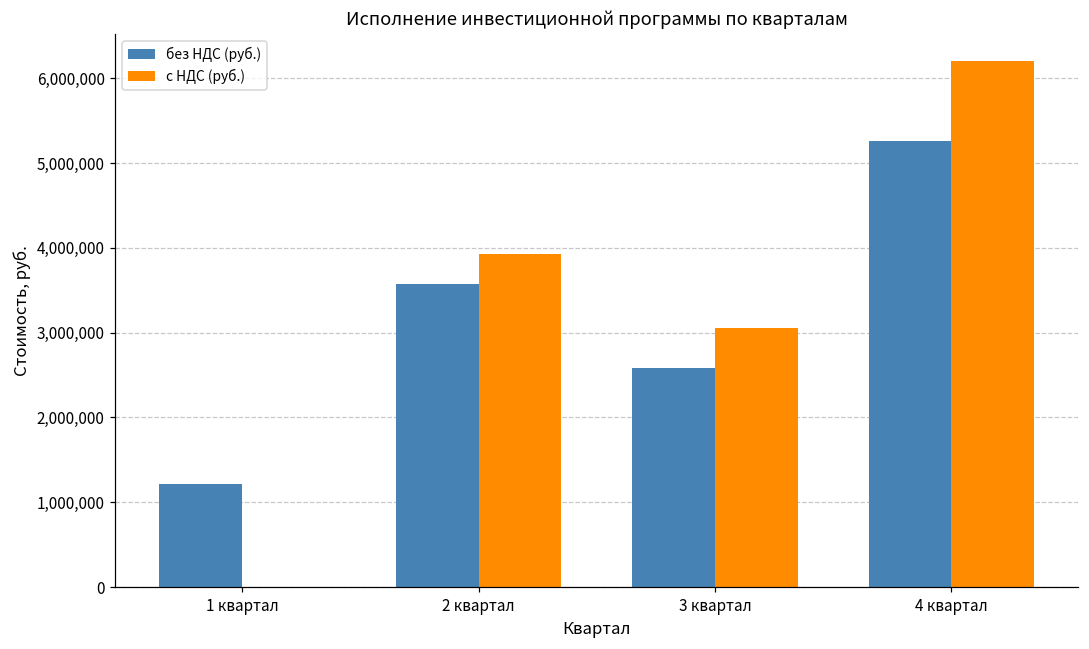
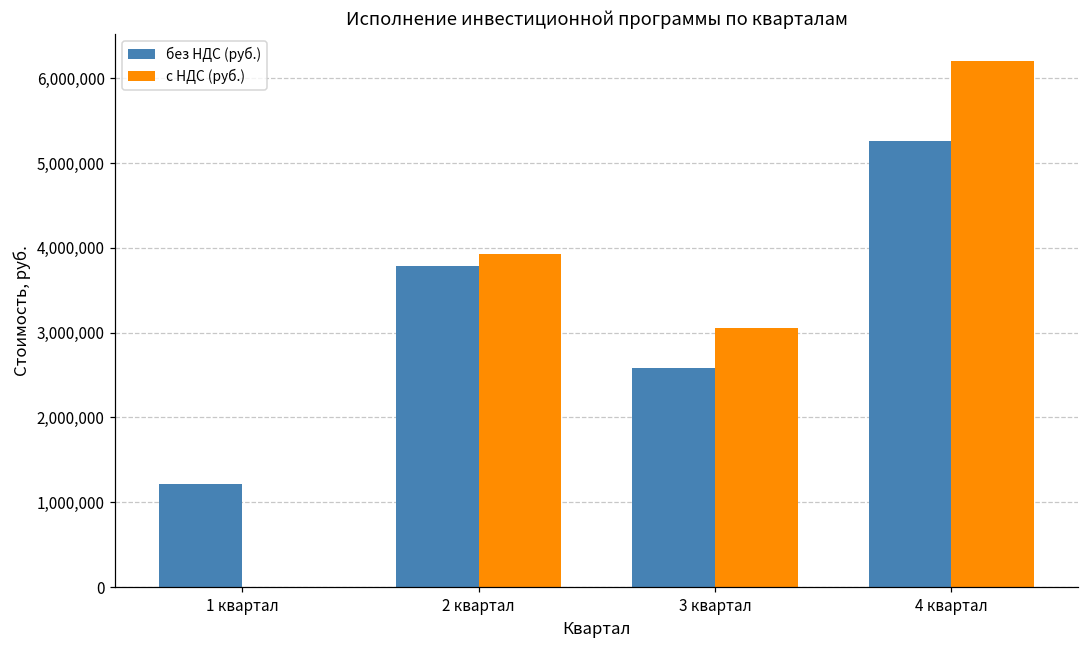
без НДС (руб.), 2 квартал: 3,600,000 -> 3,800,000
